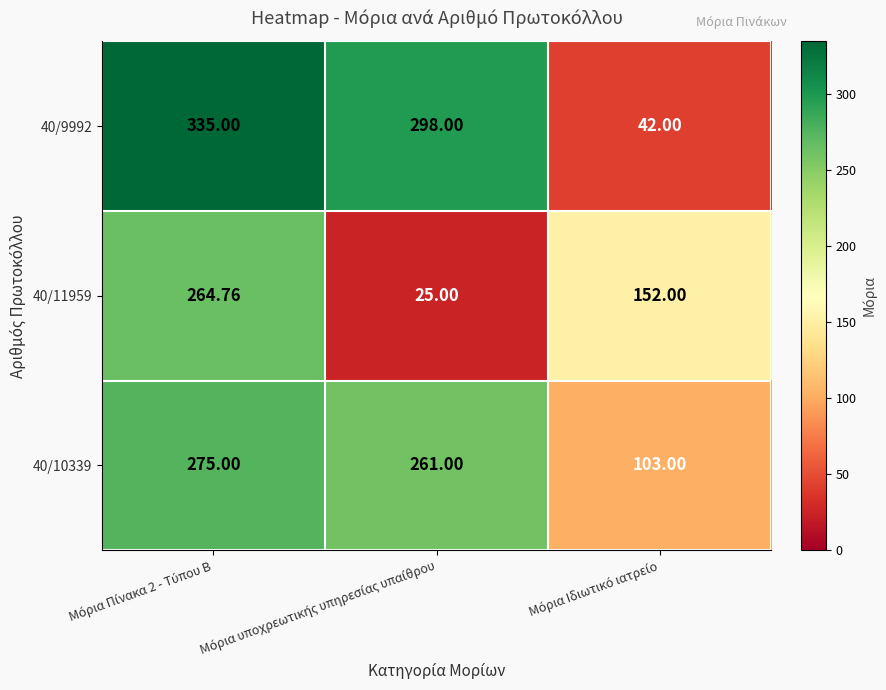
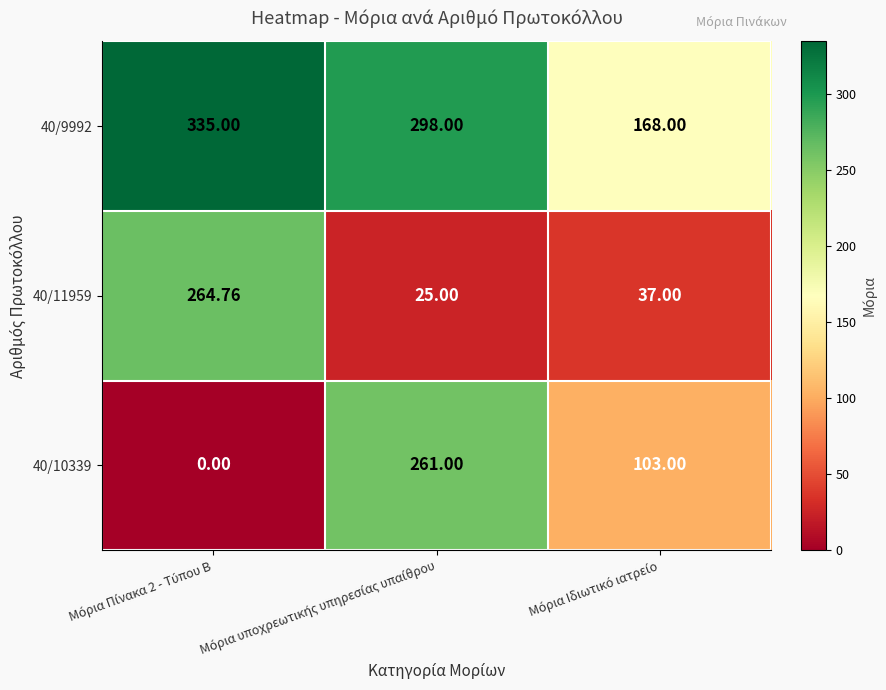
40/9992, Μόρια Ιδιωτικό ιατρείο: 42.00 -> 168.00
40/11959, Μόρια Ιδιωτικό ιατρείο: 152.00 -> 37.00
40/10339, Μόρια Πίνακα 2 - Τύπου Β: 275.00 -> 0.00
